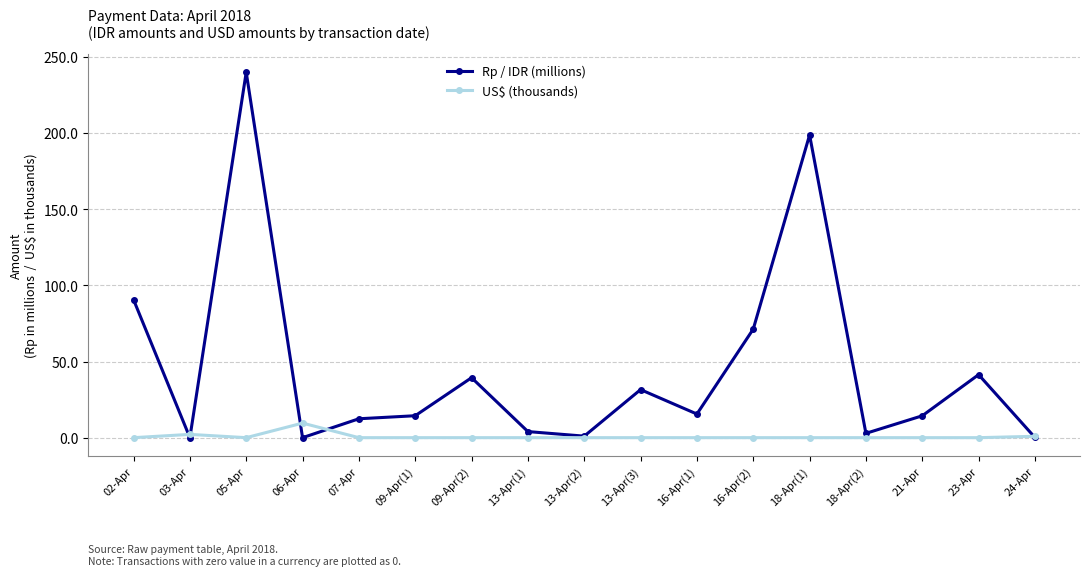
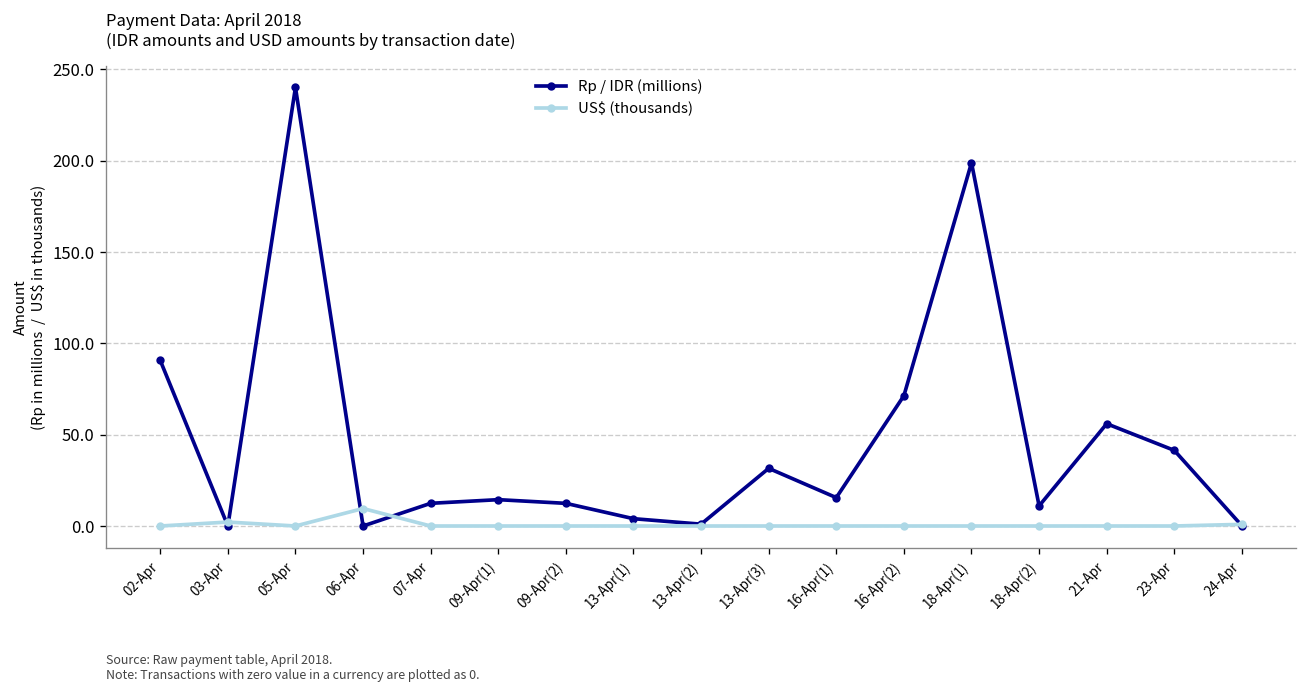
Rp / IDR (millions), 09-Apr(2): 39 -> 12
Rp / IDR (millions), 18-Apr(2): 3 -> 11
Rp / IDR (millions), 21-Apr: 14 -> 56
